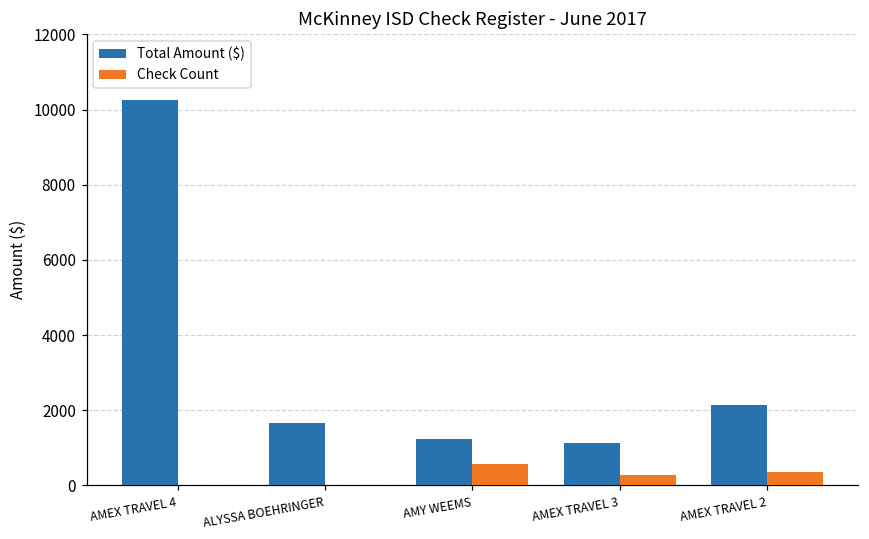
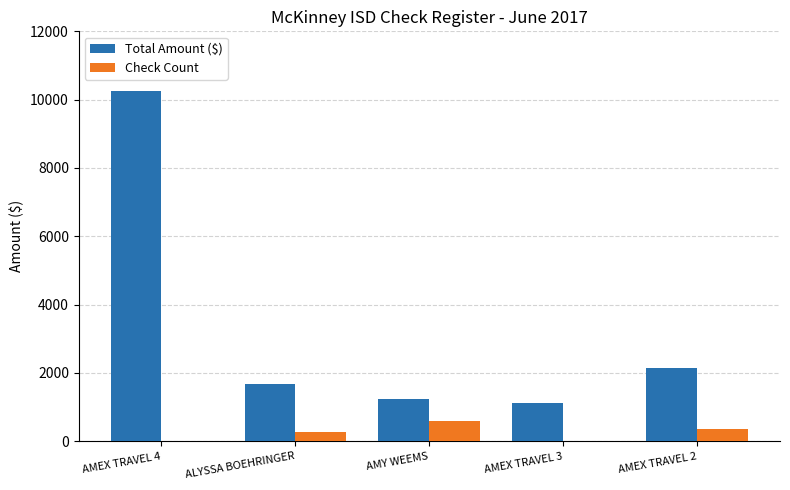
Check Count, ALYSSA BOEHRINGER: 0 -> 300
Check Count, AMEX TRAVEL 3: 300 -> 0
